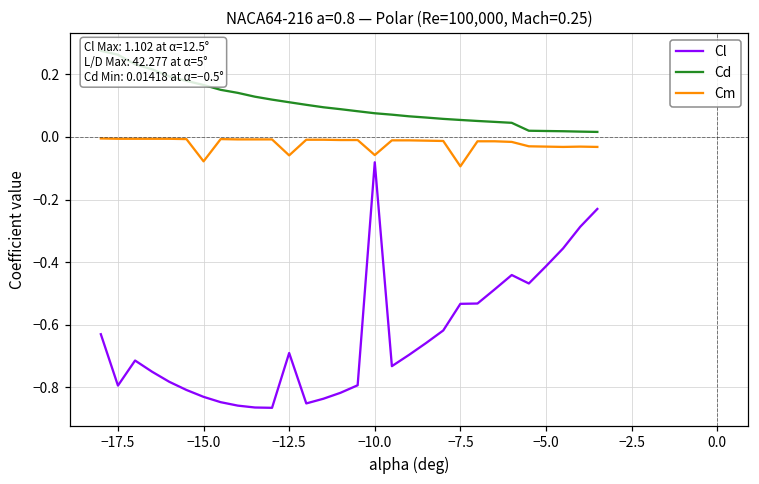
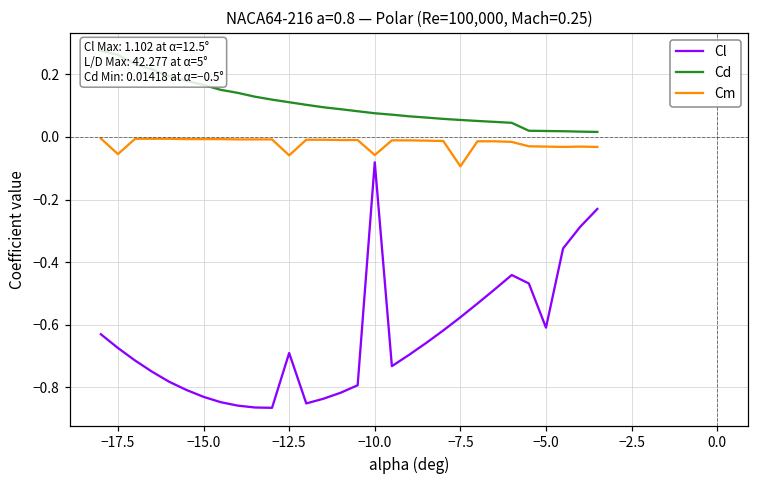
Cl, −17.5: -0.79 -> -0.67
Cm, −17.5: -0.01 -> -0.06
Cm, −15.0: -0.08 -> -0.01
Cl, −7.5: -0.53 -> -0.58
Cl, −5.0: -0.41 -> -0.61
